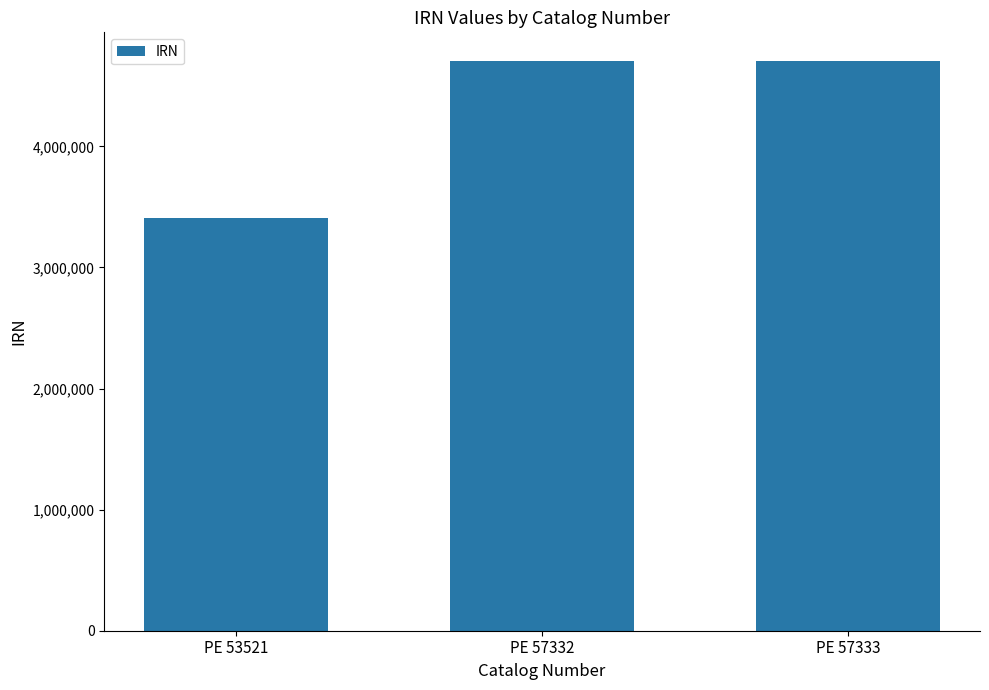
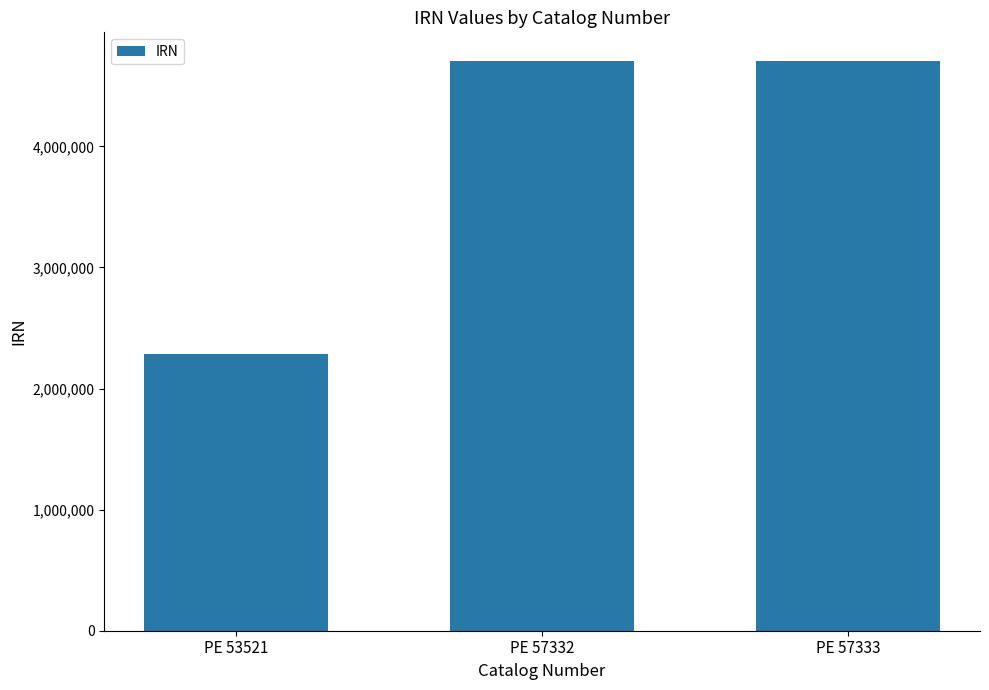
PE 53521: 3,410,000 -> 2,290,000
